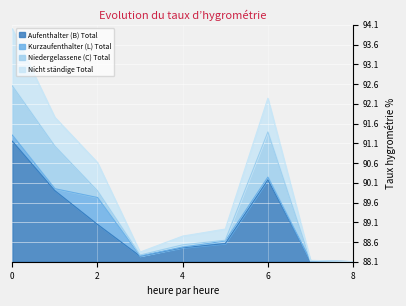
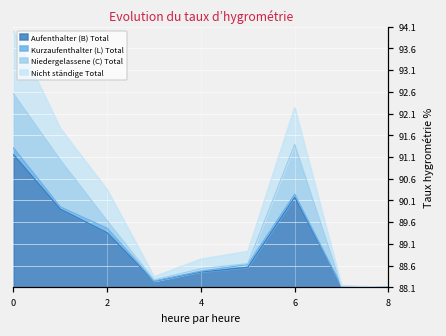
Aufenthalter (B) Total, 2: 89.0 -> 89.4
Kurzaufenthalter (L) Total, 2: 0.7 -> 0.1
